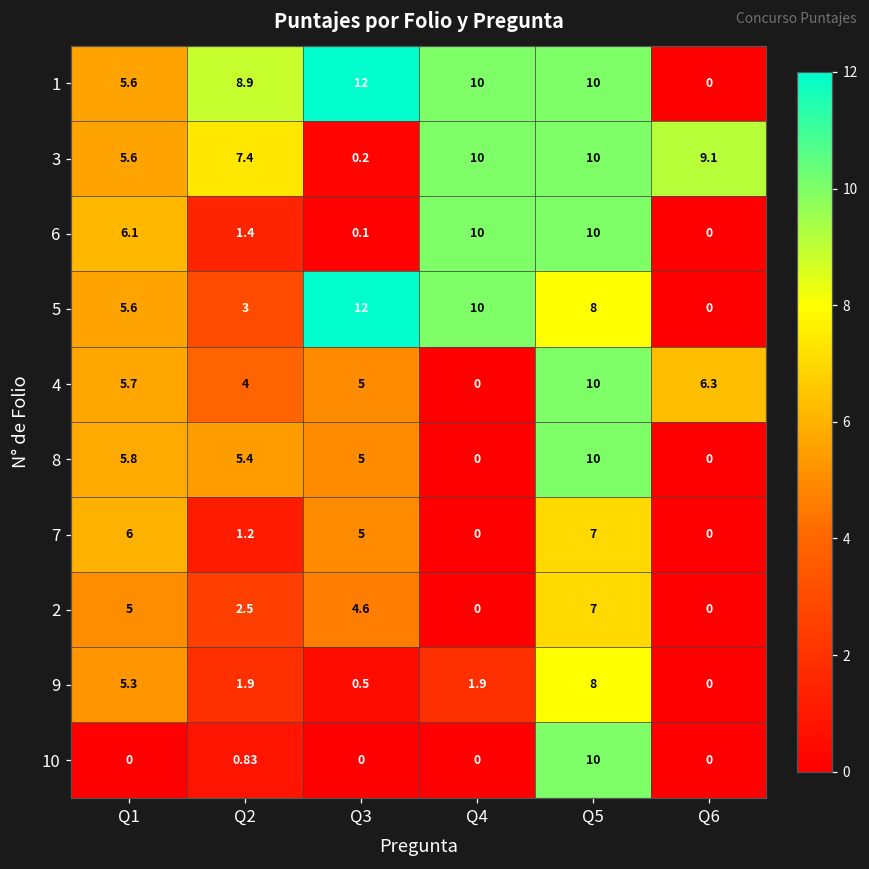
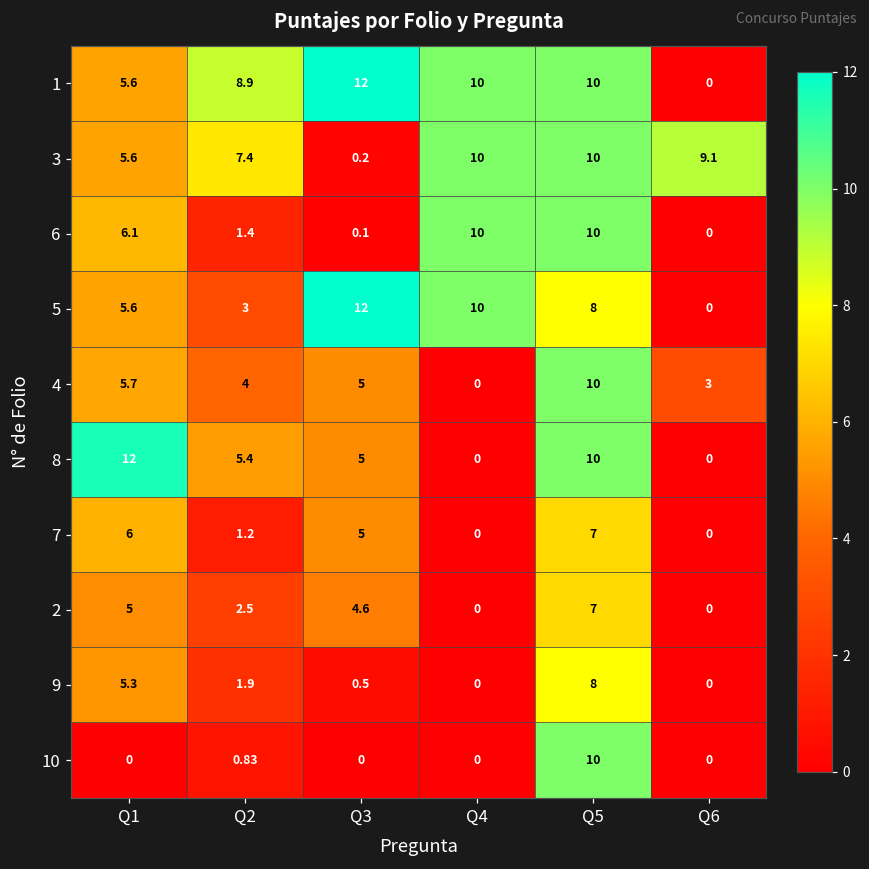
4, Q6: 6.3 -> 3
8, Q1: 5.8 -> 12
9, Q4: 1.9 -> 0
